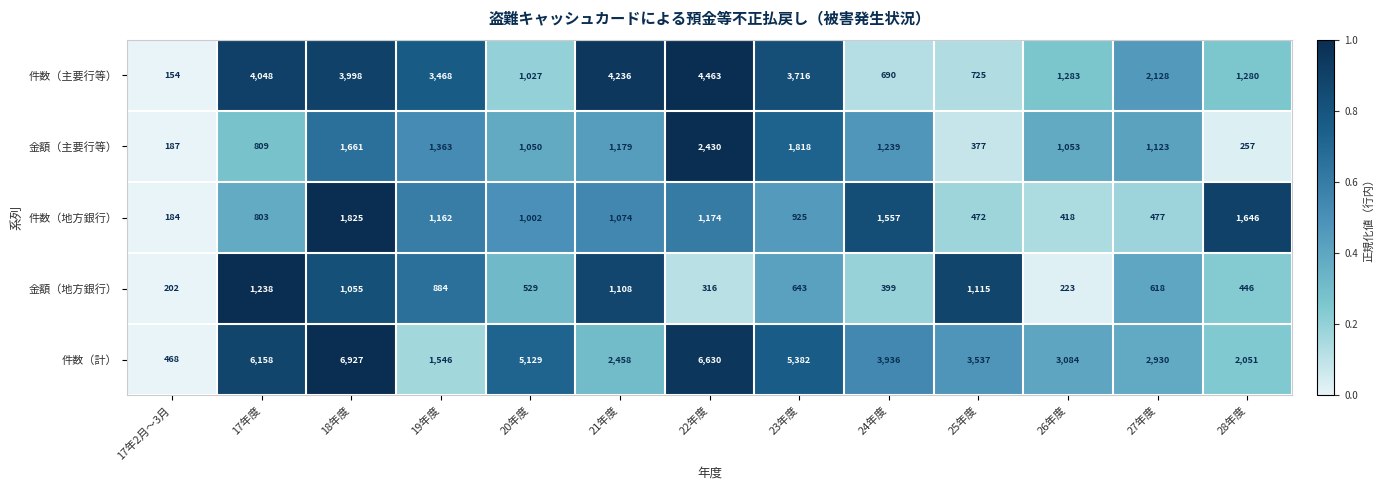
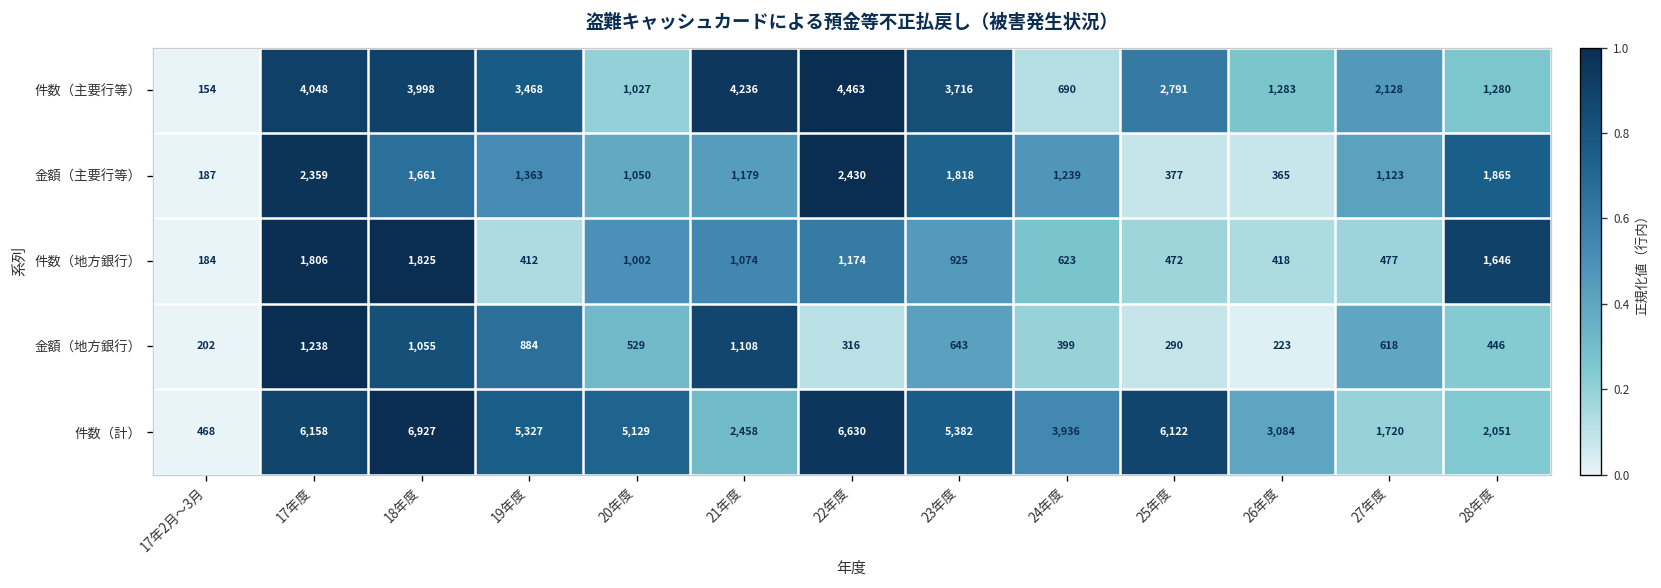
件数（主要行等）, 25年度: 725 -> 2,791
金額（主要行等）, 17年度: 809 -> 2,359
金額（主要行等）, 26年度: 1,053 -> 365
金額（主要行等）, 28年度: 257 -> 1,865
件数（地方銀行）, 17年度: 803 -> 1,806
件数（地方銀行）, 19年度: 1,162 -> 412
件数（地方銀行）, 24年度: 1,557 -> 623
金額（地方銀行）, 25年度: 1,115 -> 290
件数（計）, 19年度: 1,546 -> 5,327
件数（計）, 25年度: 3,537 -> 6,122
件数（計）, 27年度: 2,930 -> 1,720
